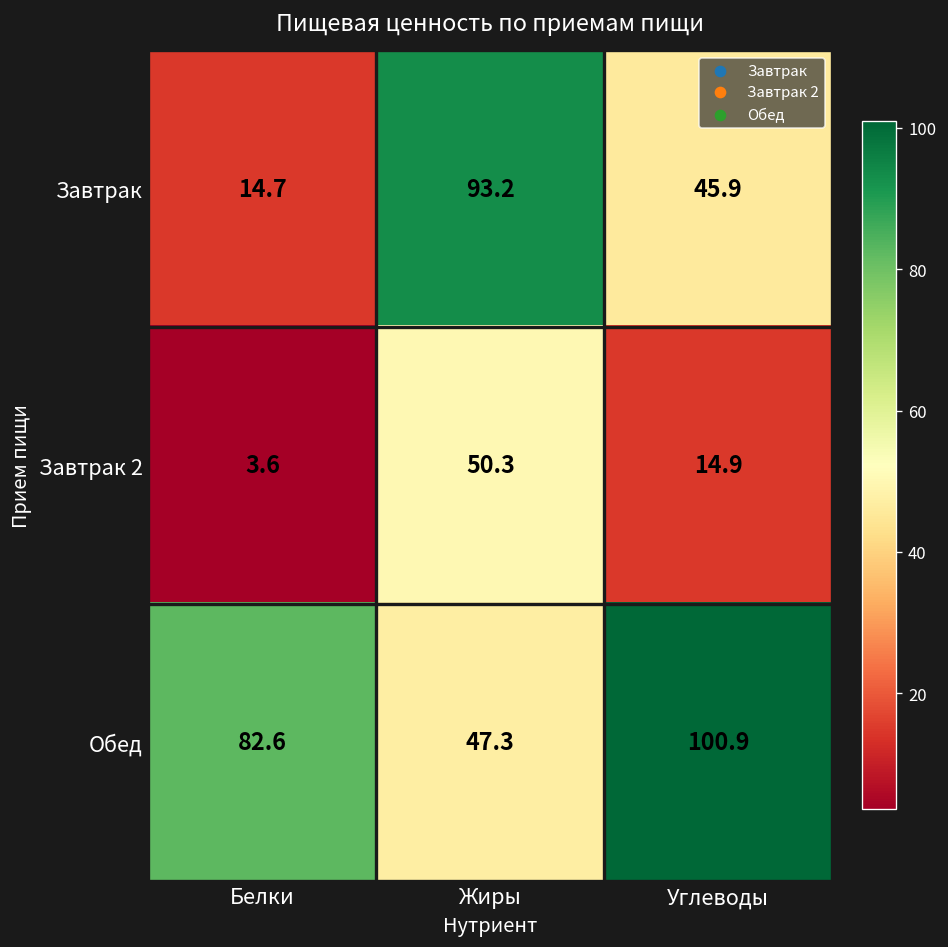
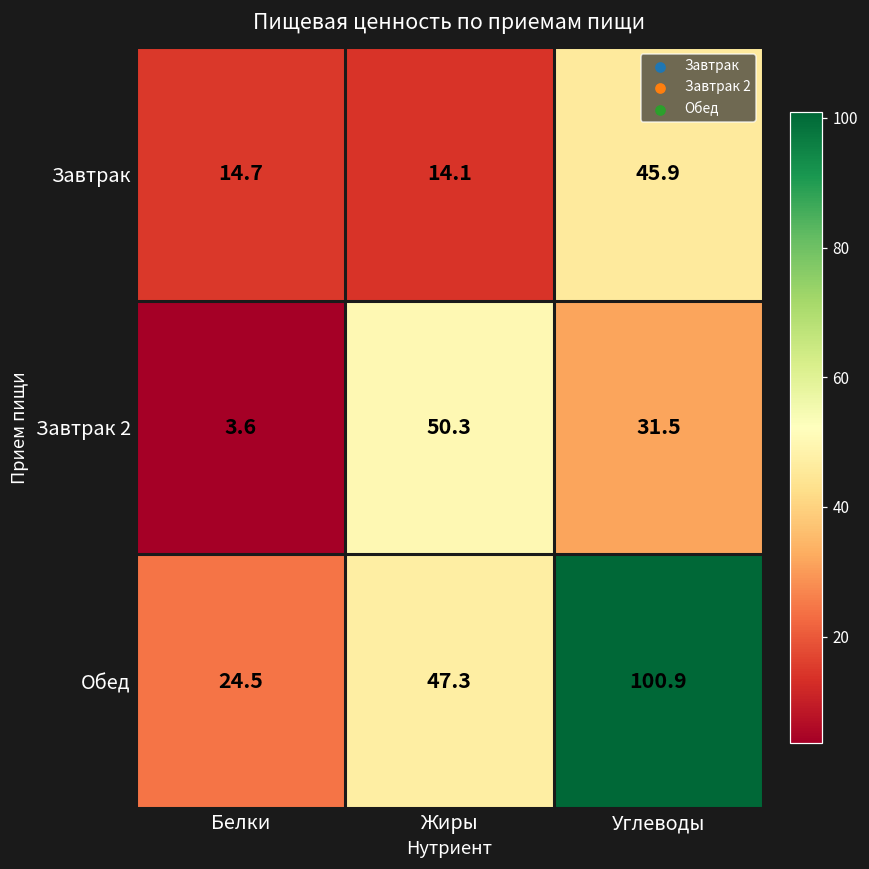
Завтрак, Жиры: 93.2 -> 14.1
Завтрак 2, Углеводы: 14.9 -> 31.5
Обед, Белки: 82.6 -> 24.5
